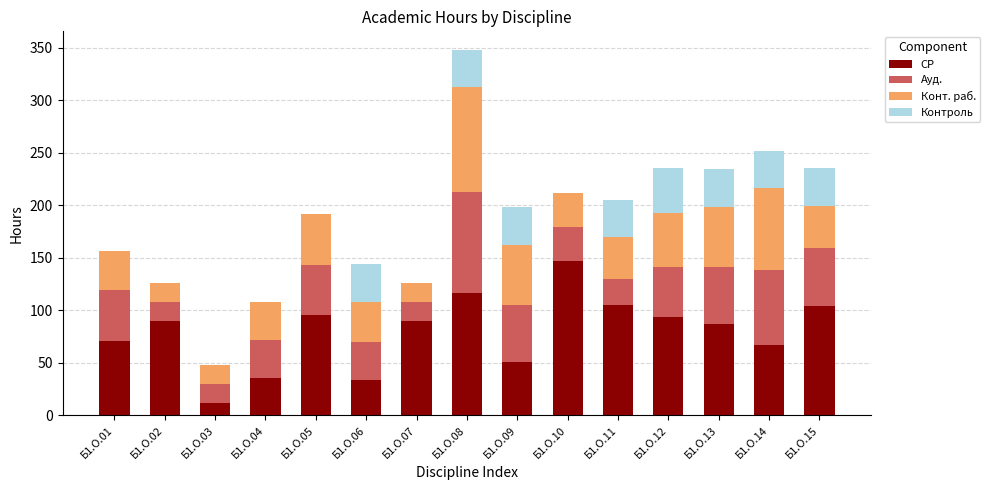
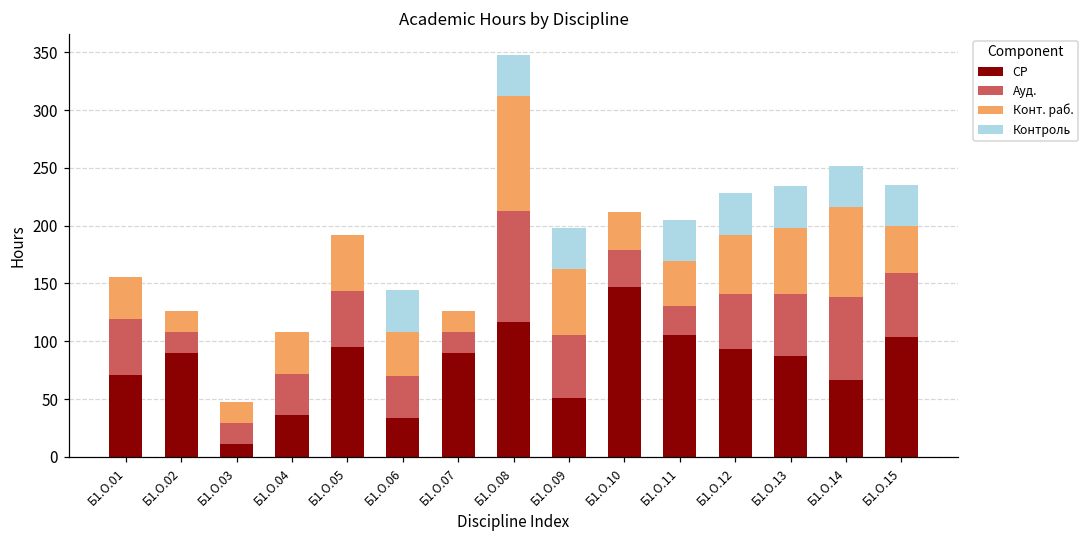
Контроль, Б1.О.12: 43 -> 36
